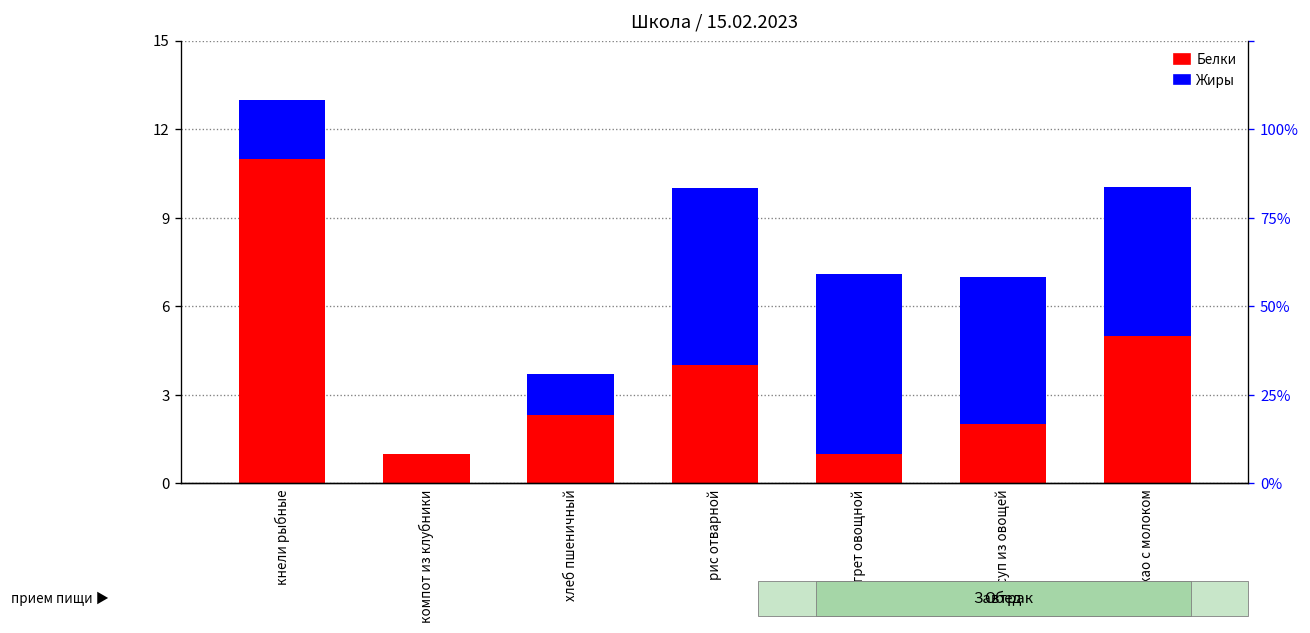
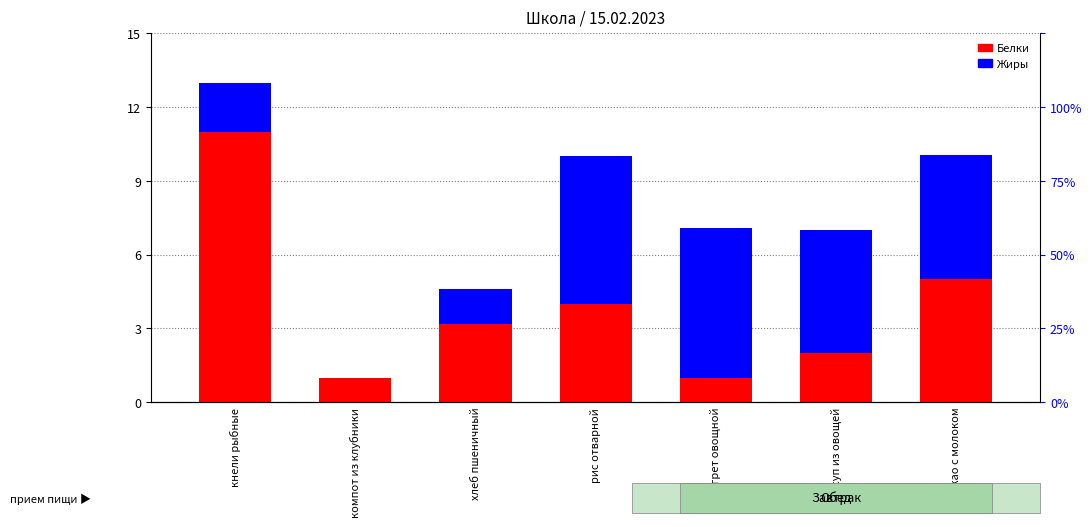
Белки, хлеб пшеничный: 2.3 -> 3.2
